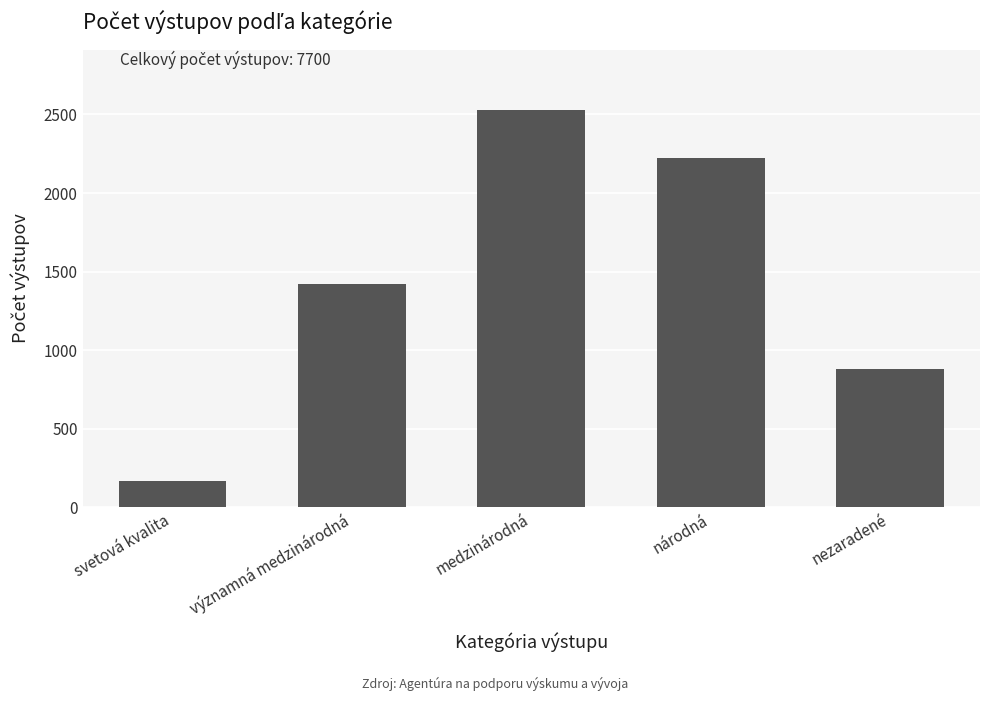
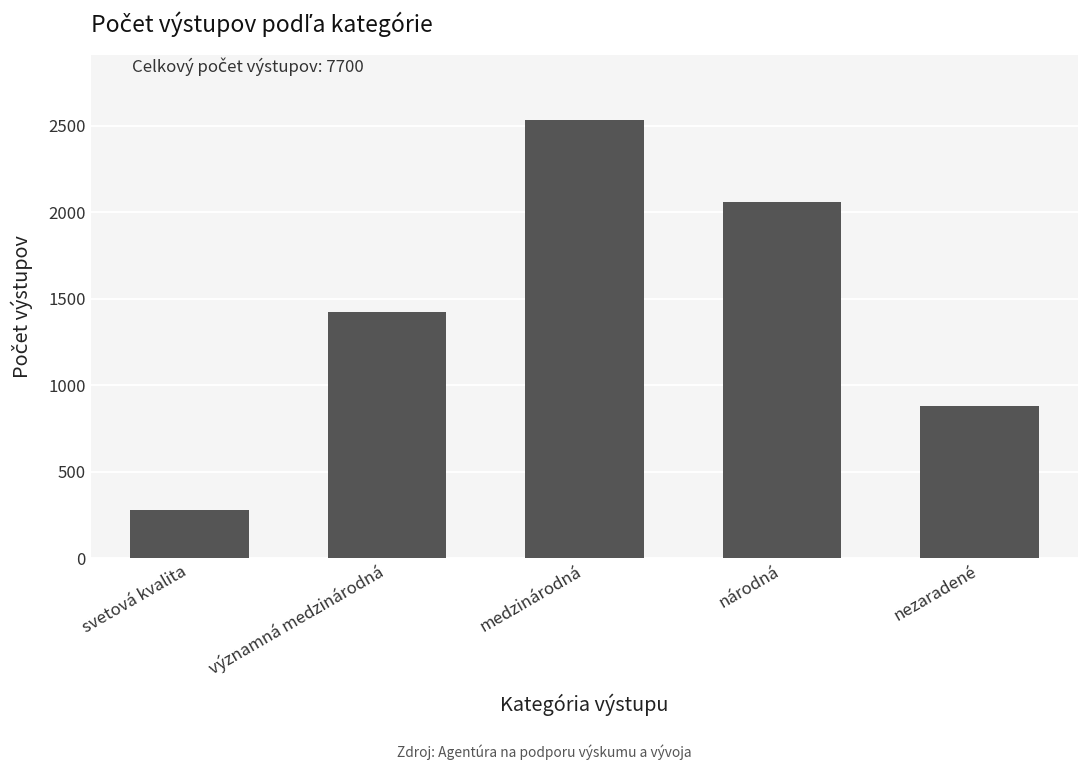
svetová kvalita: 170 -> 280
národná: 2220 -> 2060
